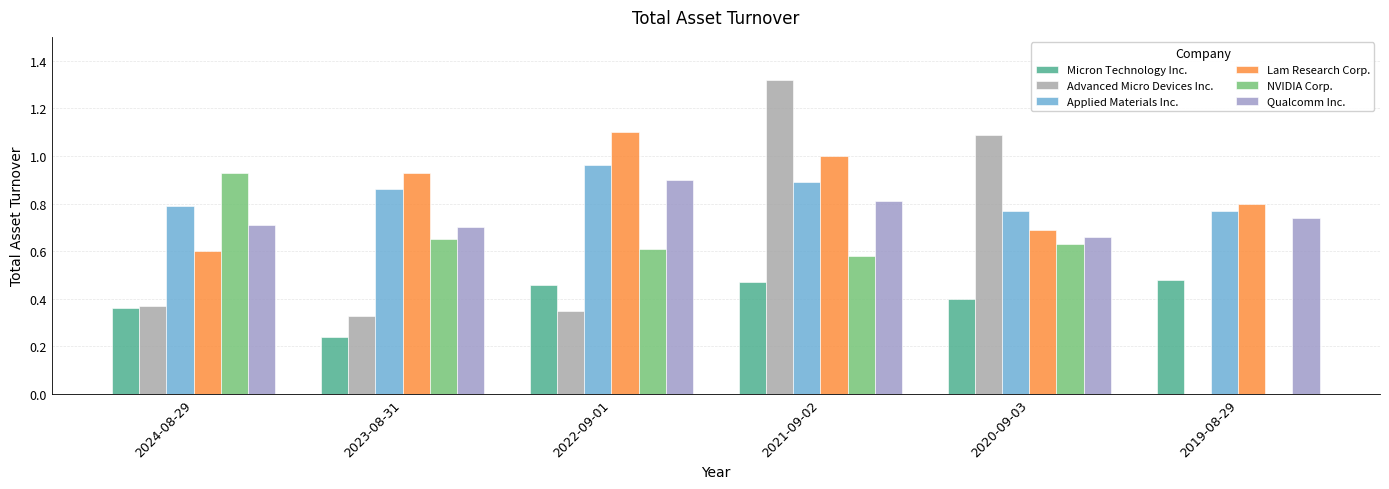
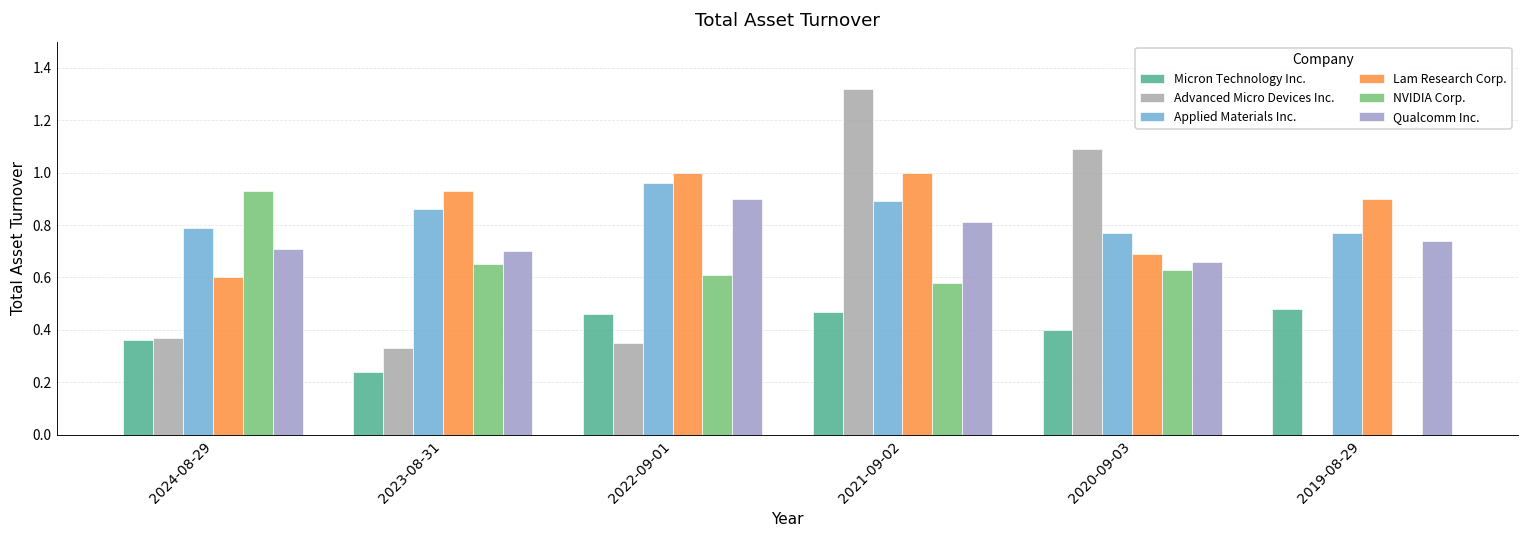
Lam Research Corp., 2022-09-01: 1.1 -> 1.0
Lam Research Corp., 2019-08-29: 0.8 -> 0.9
